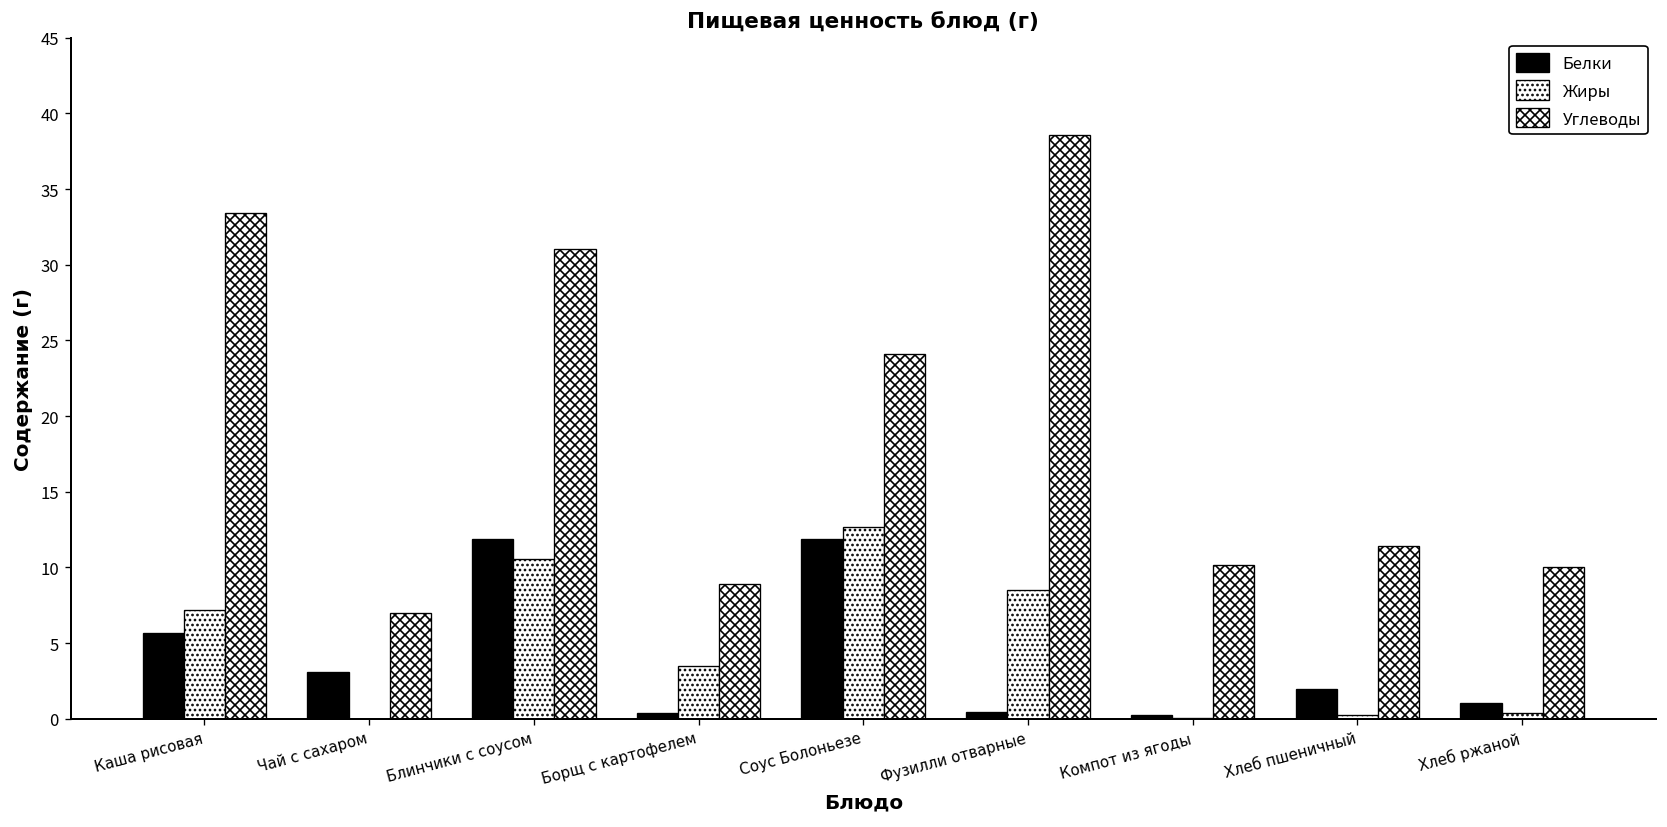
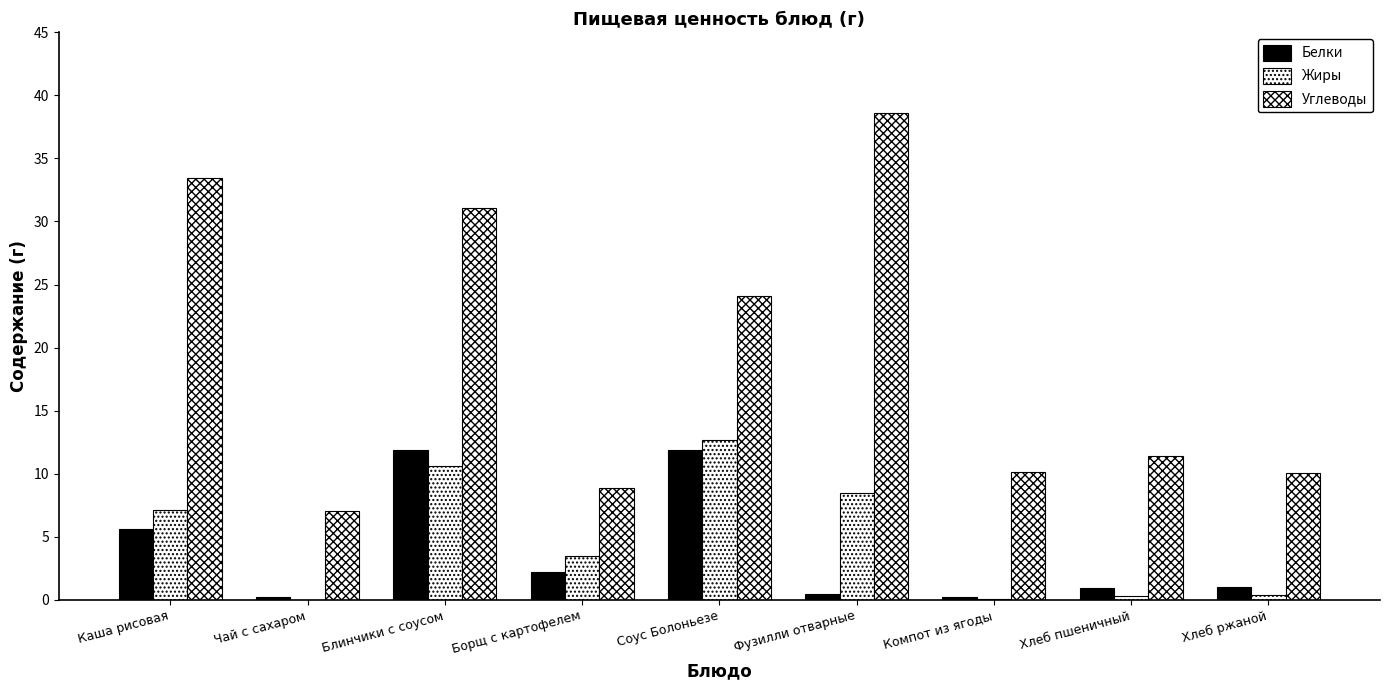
Белки, Чай с сахаром: 3.1 -> 0.2
Белки, Борщ с картофелем: 0.4 -> 2.2
Белки, Хлеб пшеничный: 2.0 -> 1.0
